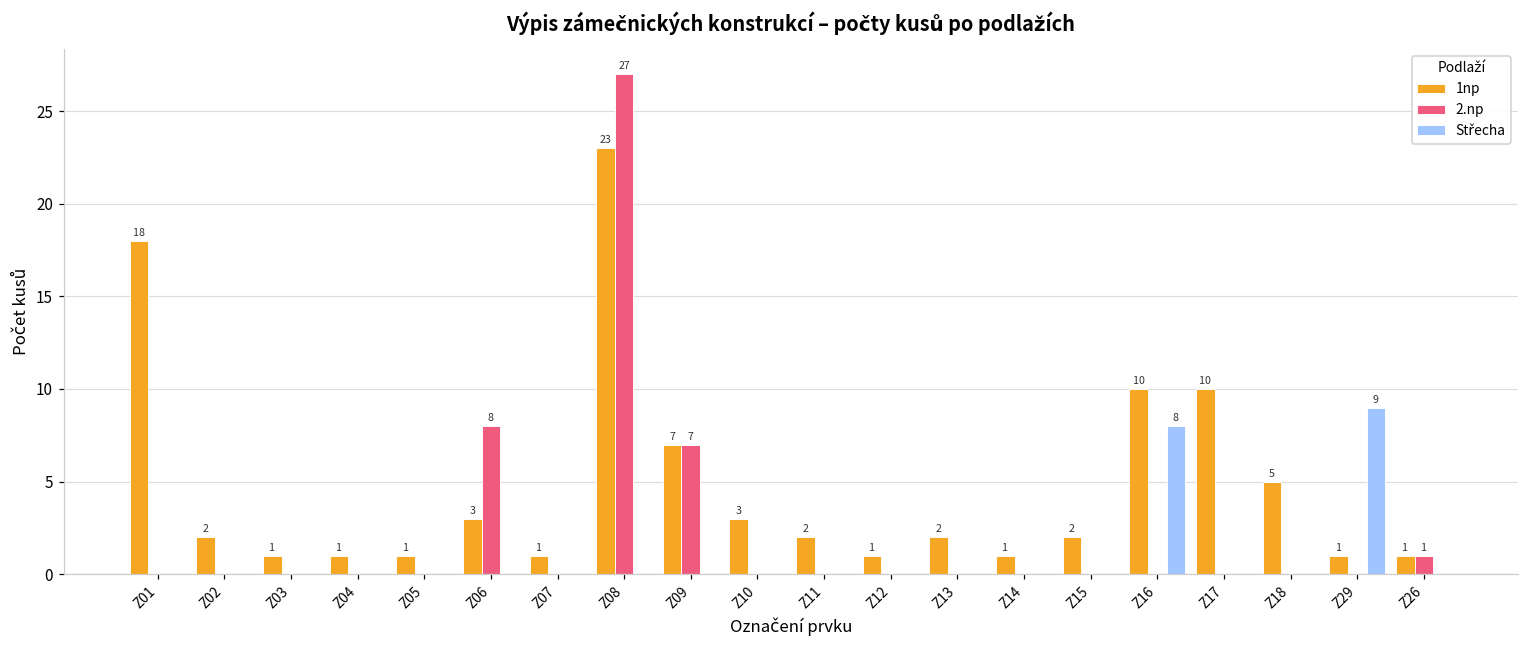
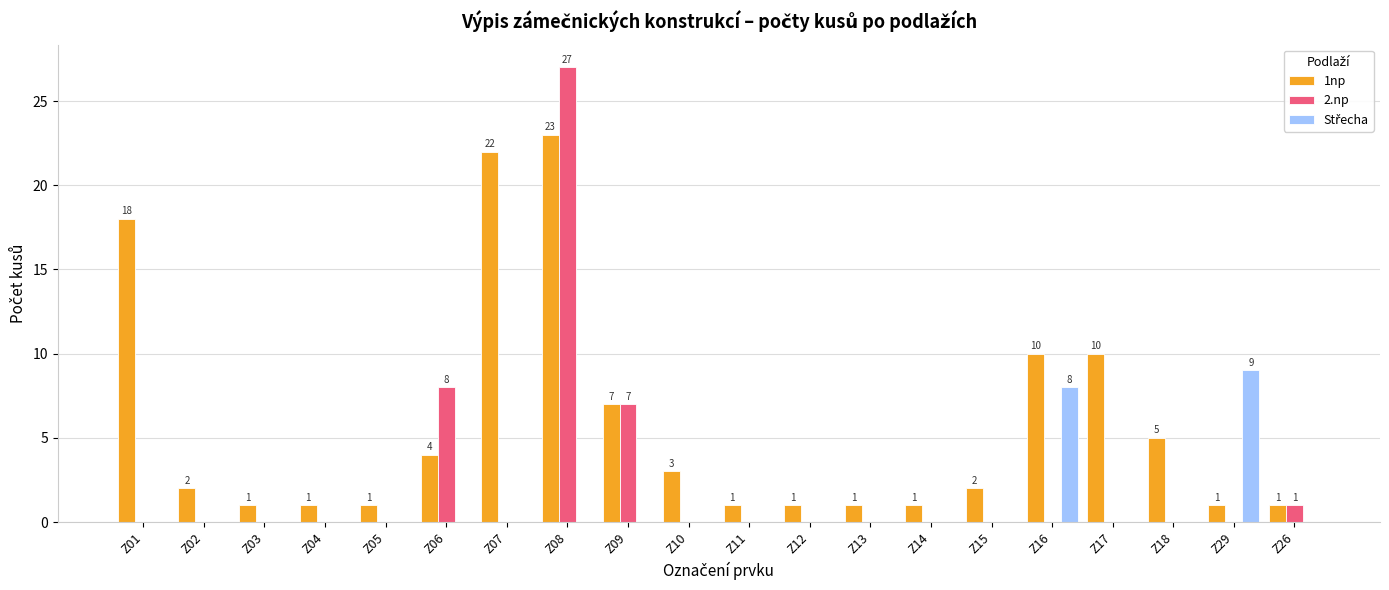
1np, Z06: 3 -> 4
1np, Z07: 1 -> 22
1np, Z11: 2 -> 1
1np, Z13: 2 -> 1
